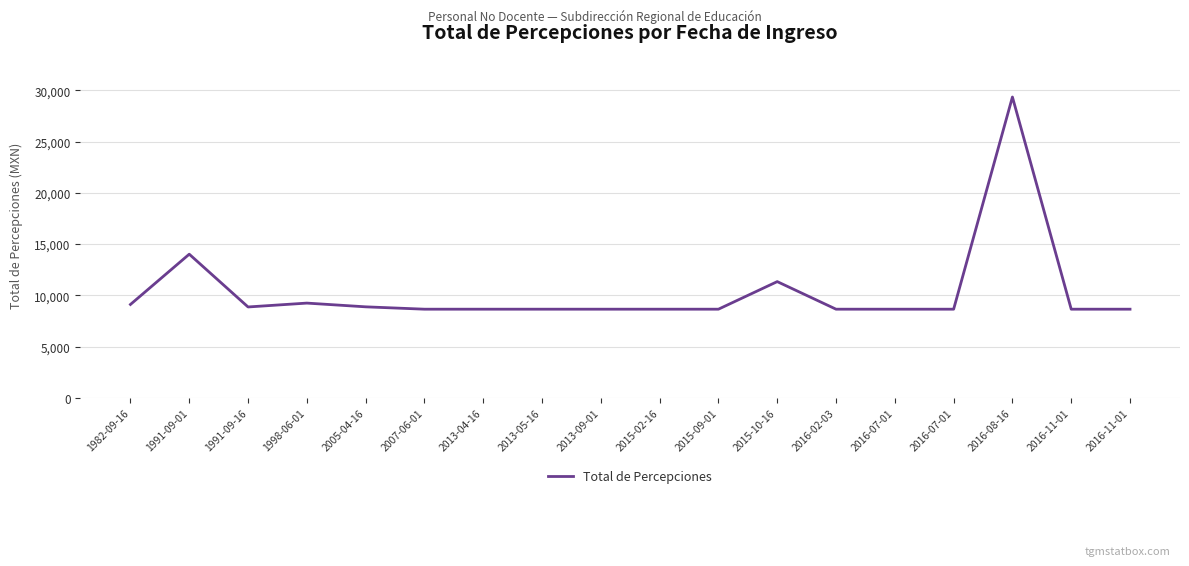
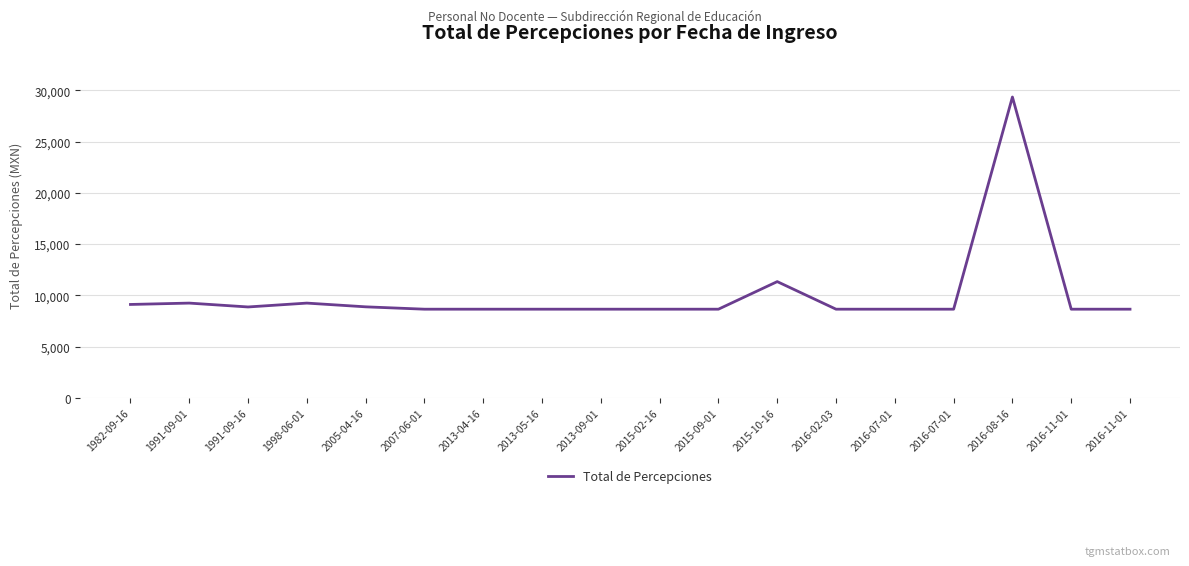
1991-09-01: 14,000 -> 9,200
